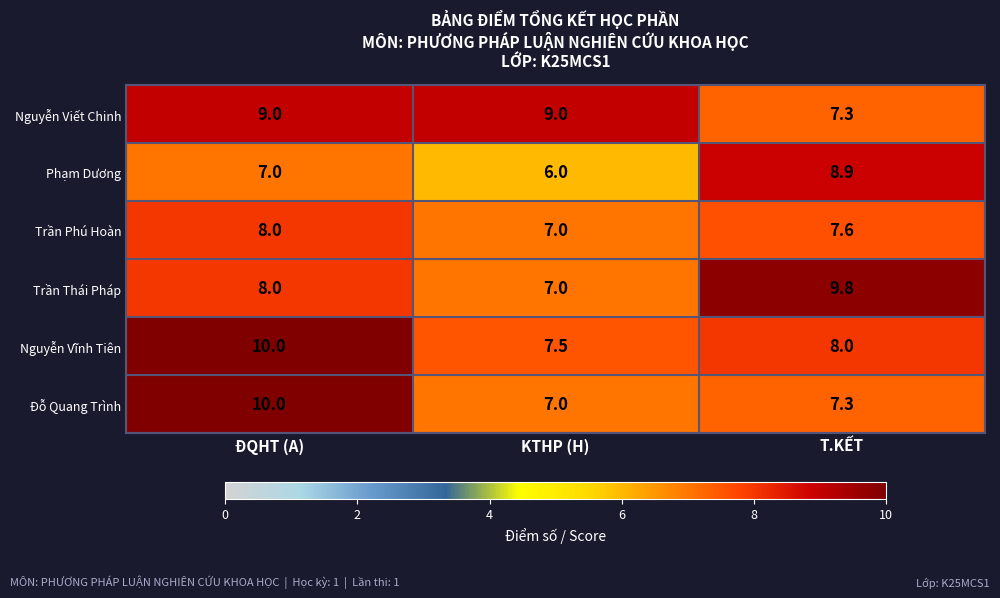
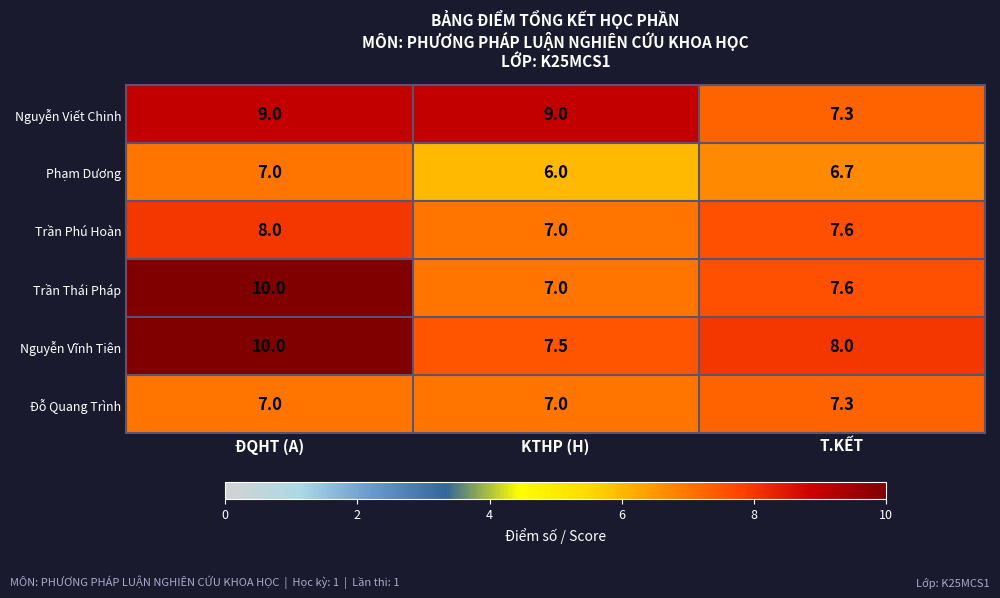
Phạm Dương, T.KẾT: 8.9 -> 6.7
Trần Thái Pháp, ĐQHT (A): 8.0 -> 10.0
Trần Thái Pháp, T.KẾT: 9.8 -> 7.6
Đỗ Quang Trình, ĐQHT (A): 10.0 -> 7.0
